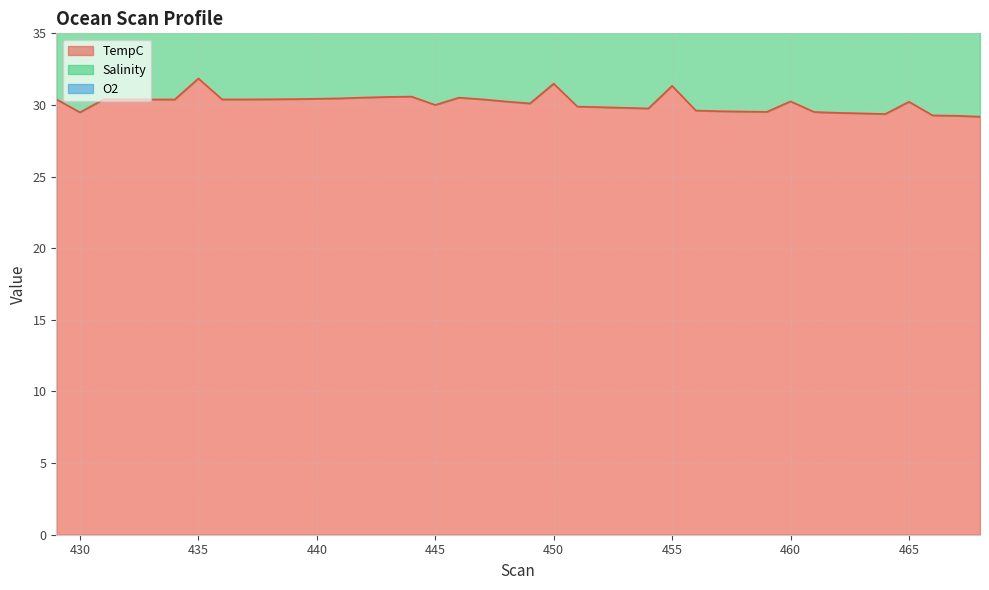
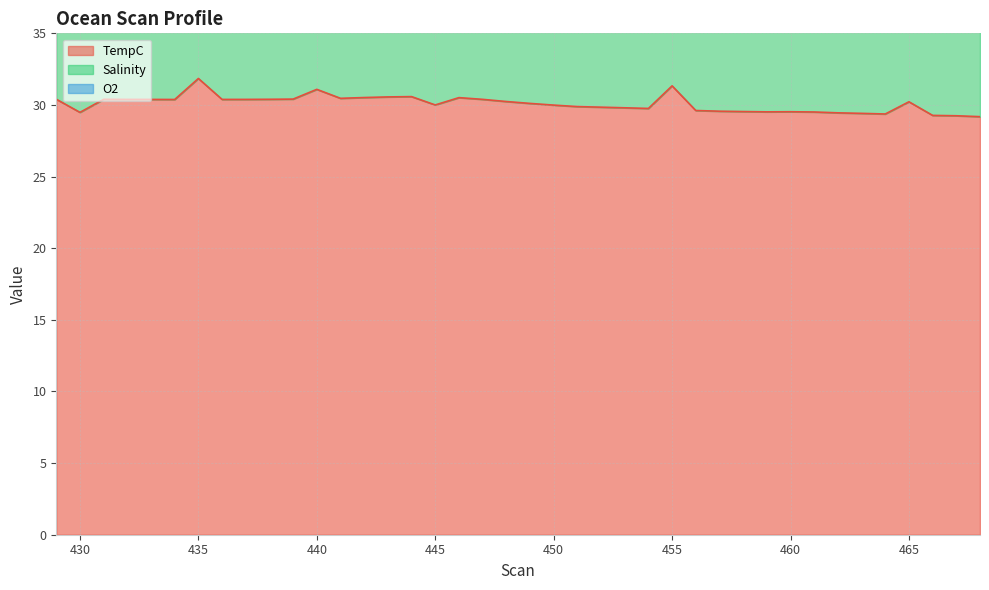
TempC, 440: 30.4 -> 31.1
TempC, 450: 31.5 -> 30.0
TempC, 460: 30.3 -> 29.5
